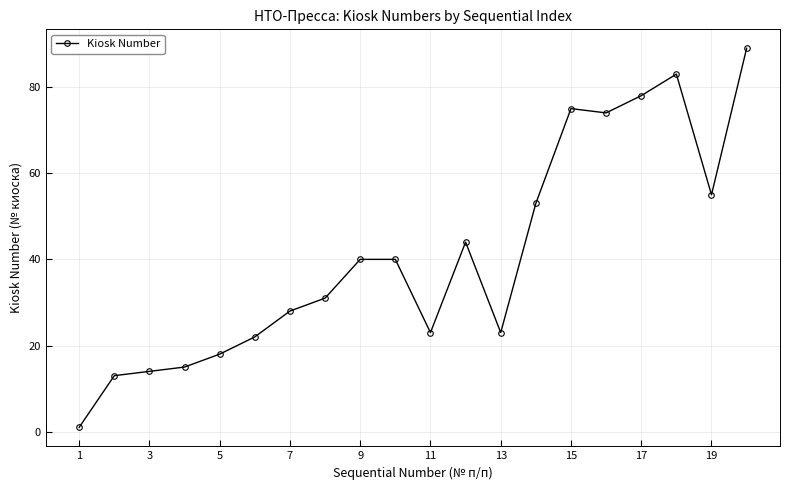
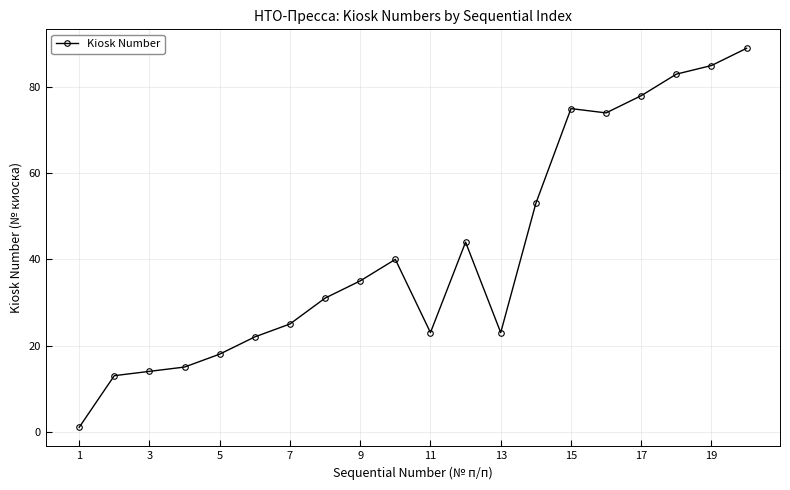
7: 28 -> 25
9: 40 -> 35
19: 55 -> 85
